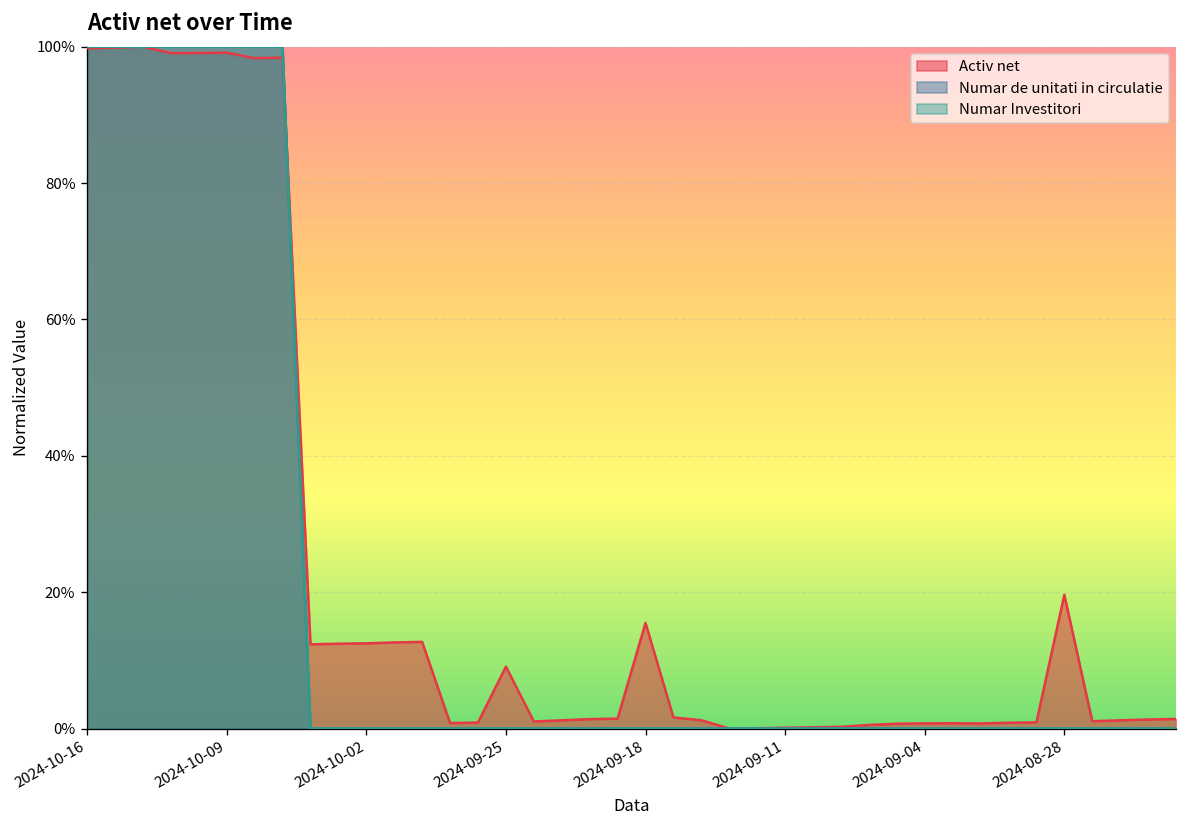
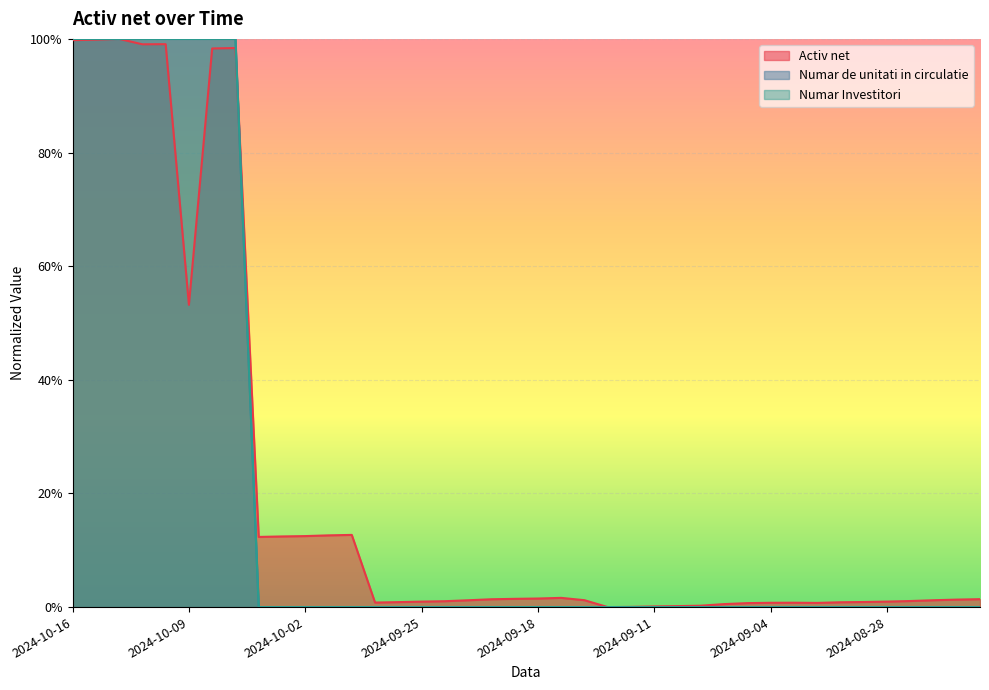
Activ net, 2024-10-09: 99% -> 53%
Activ net, 2024-09-25: 9% -> 1%
Activ net, 2024-09-18: 15% -> 2%
Activ net, 2024-08-28: 20% -> 1%
